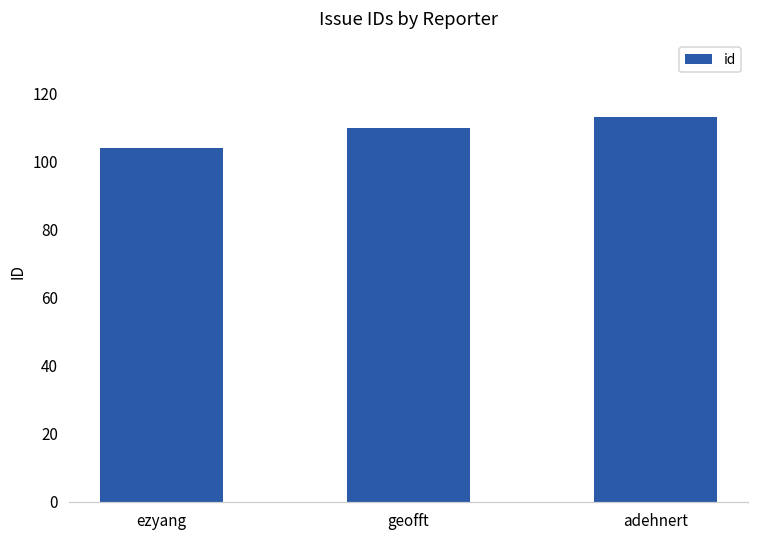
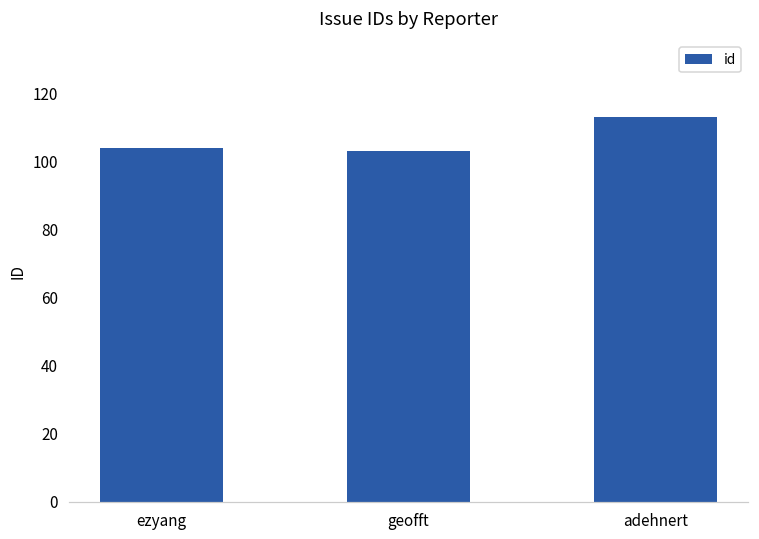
geofft: 110 -> 103
